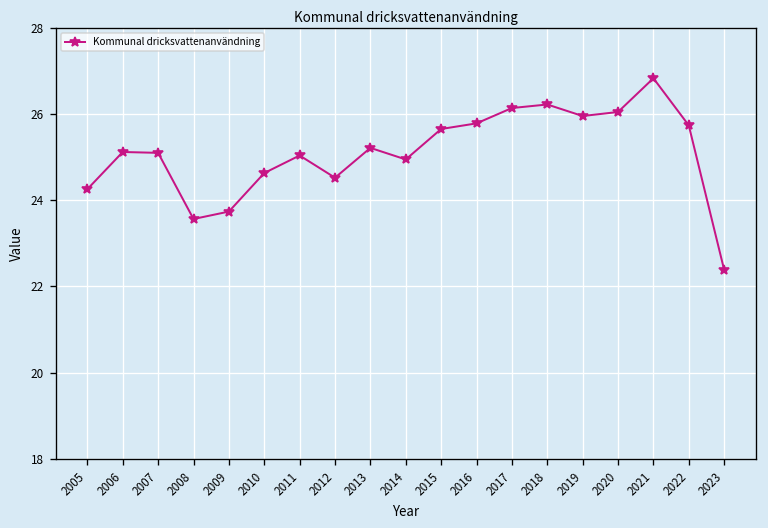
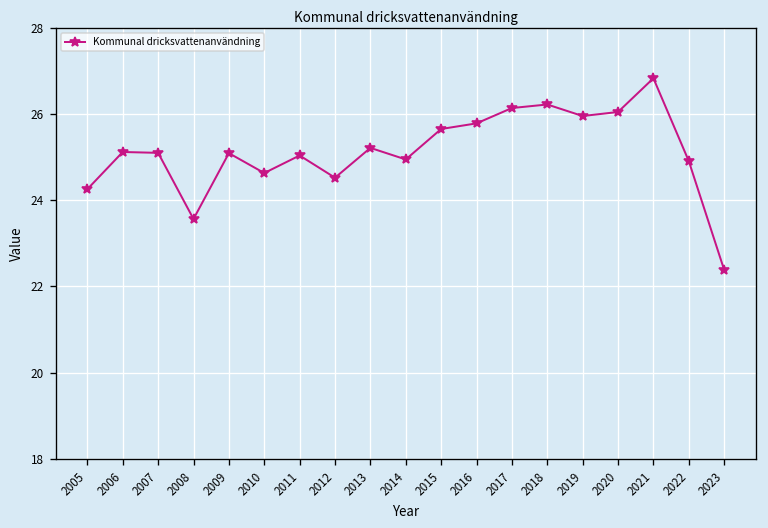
2009: 23.7 -> 25.1
2022: 25.7 -> 24.9
